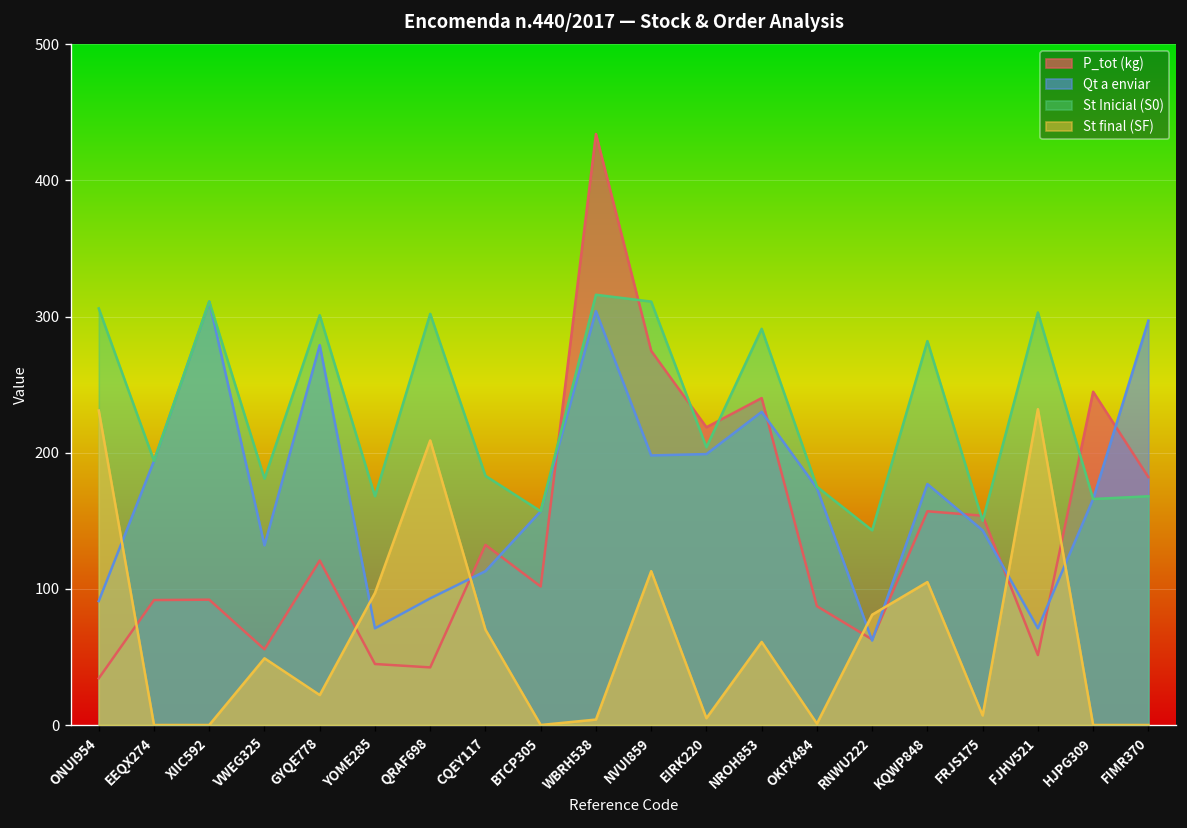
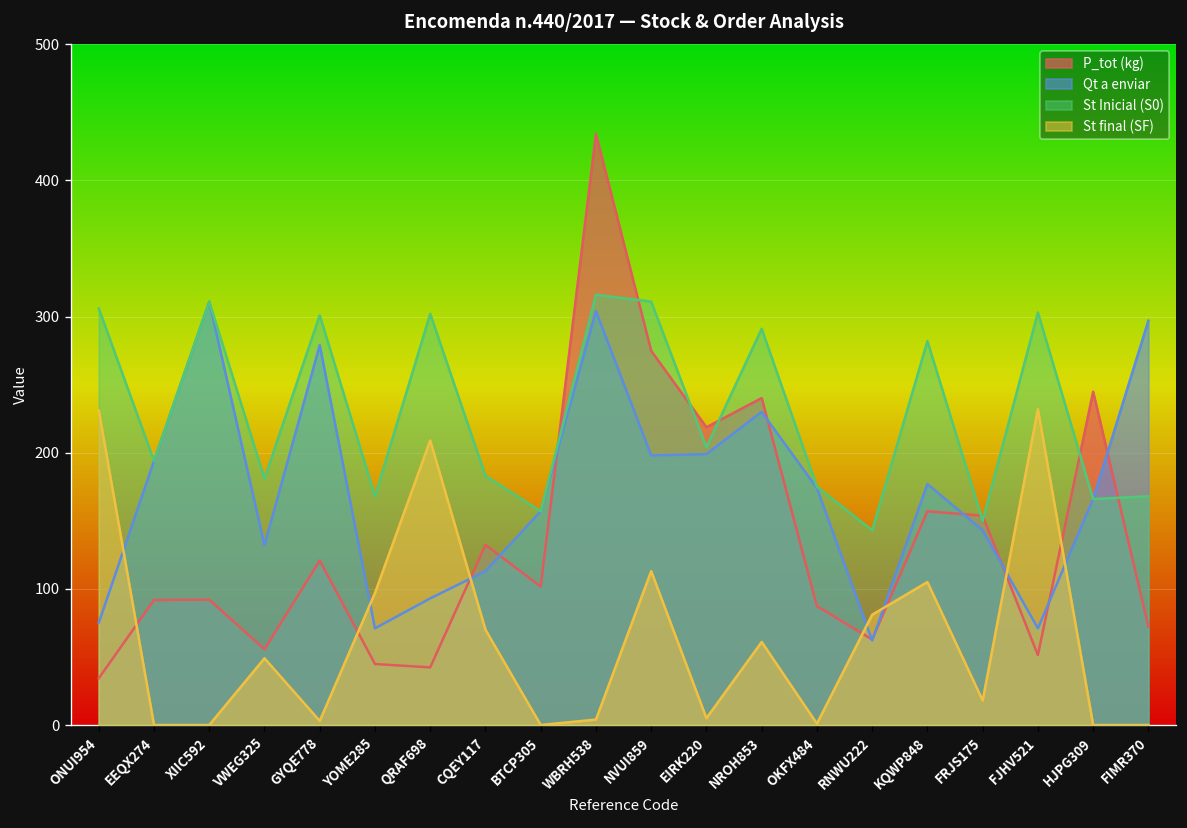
Qt a enviar, ONUI954: 91 -> 75
St final (SF), GYQE778: 22 -> 3
St final (SF), FRJS175: 7 -> 18
P_tot (kg), FIMR370: 182 -> 72
